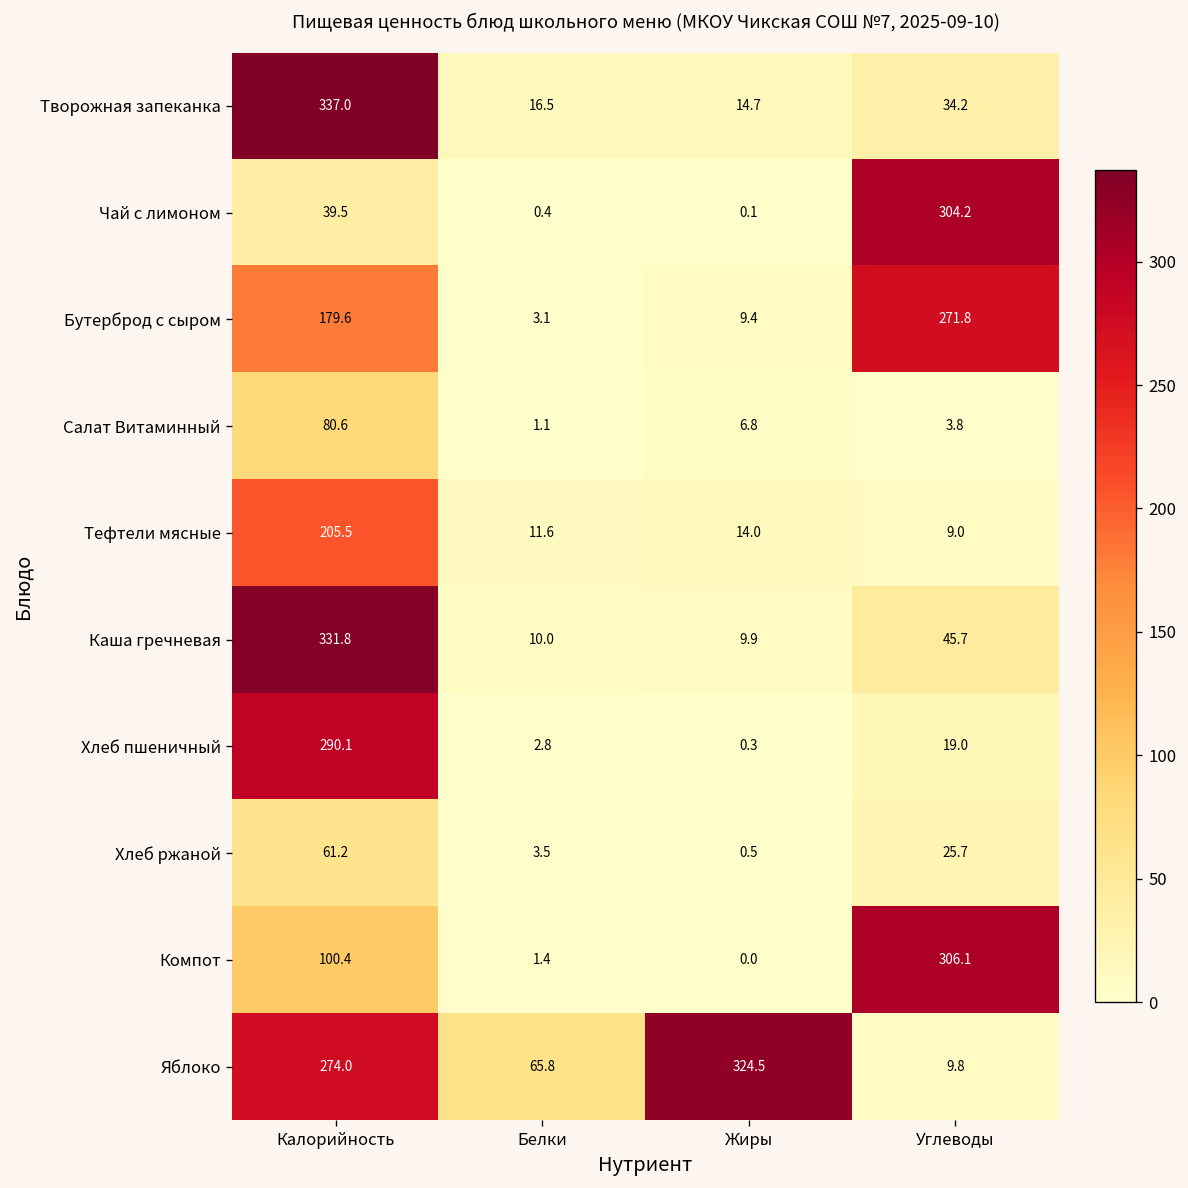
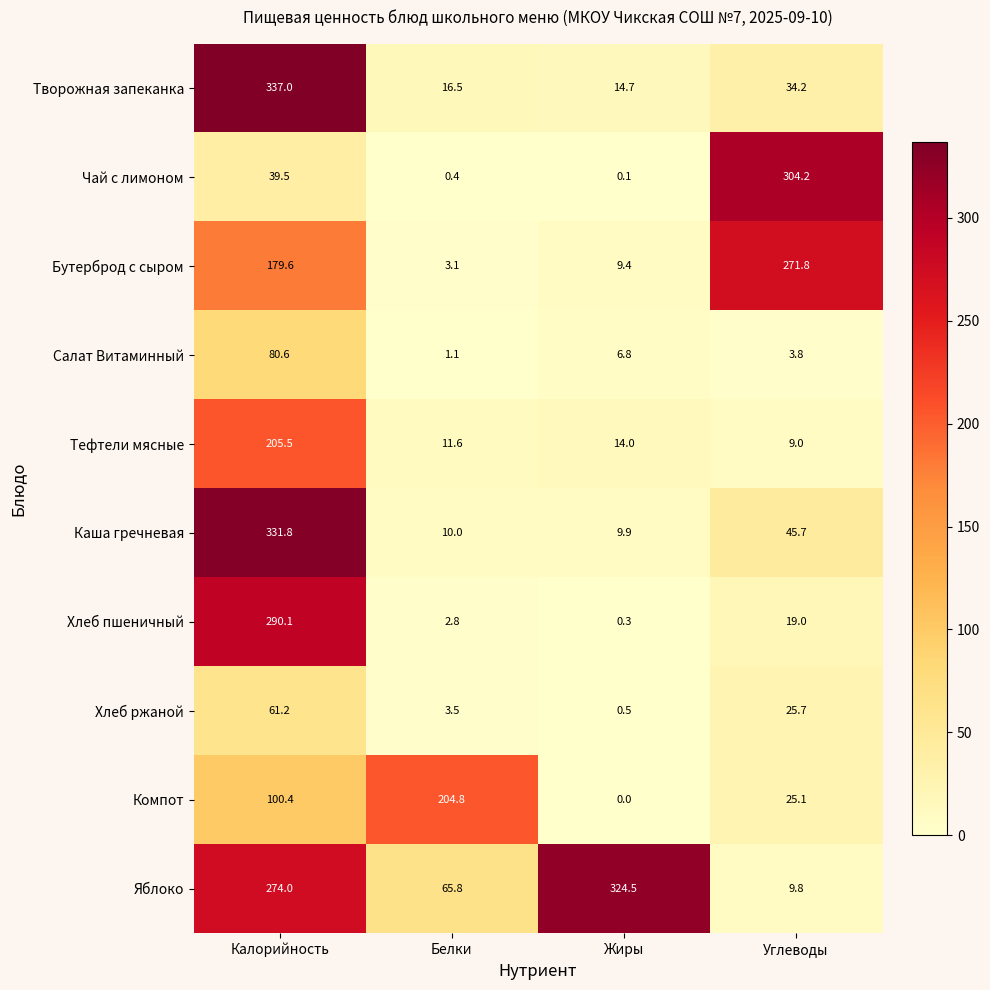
Компот, Белки: 1.4 -> 204.8
Компот, Углеводы: 306.1 -> 25.1
